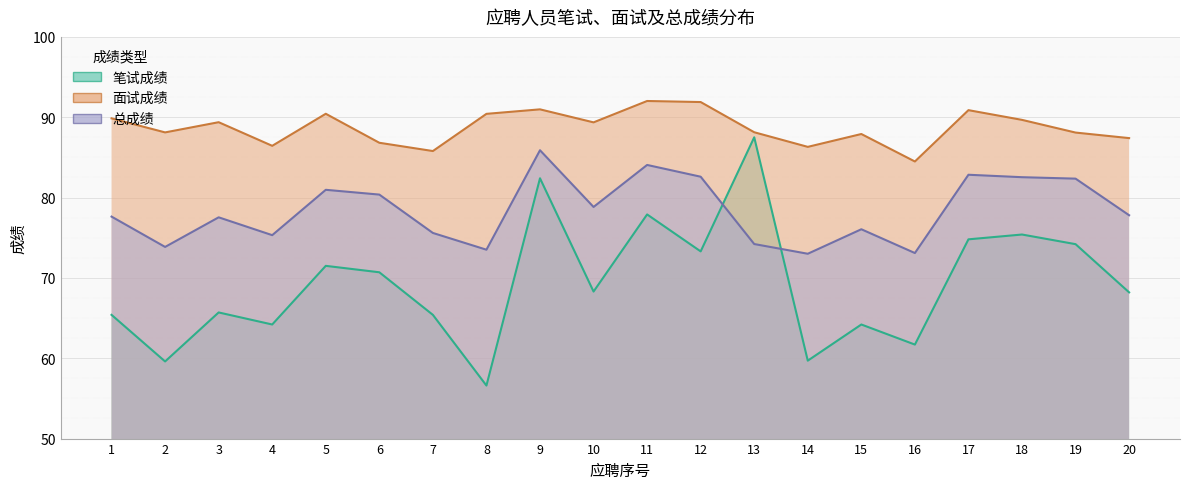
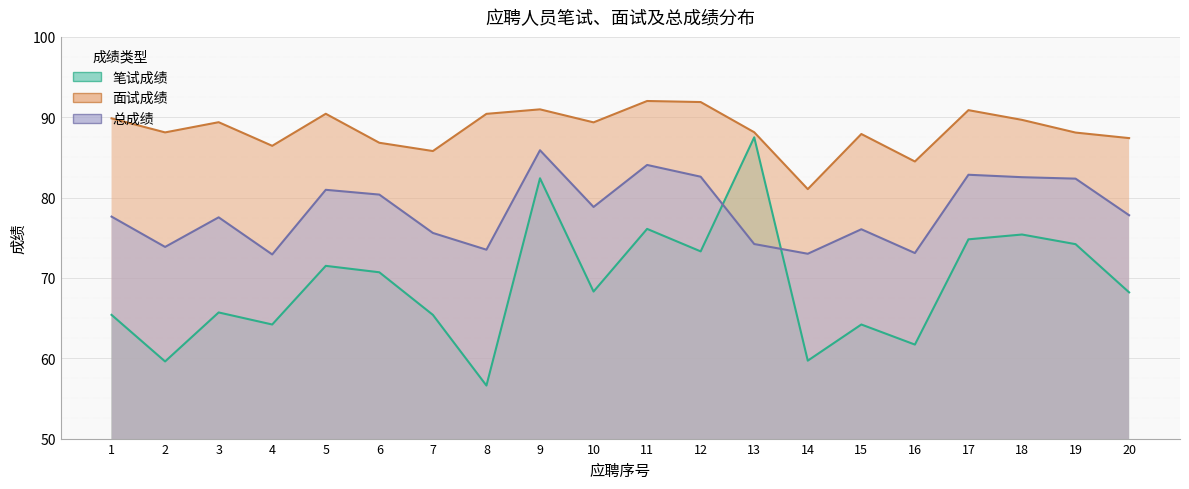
总成绩, 4: 75 -> 73
笔试成绩, 11: 78 -> 76
面试成绩, 14: 86 -> 81
